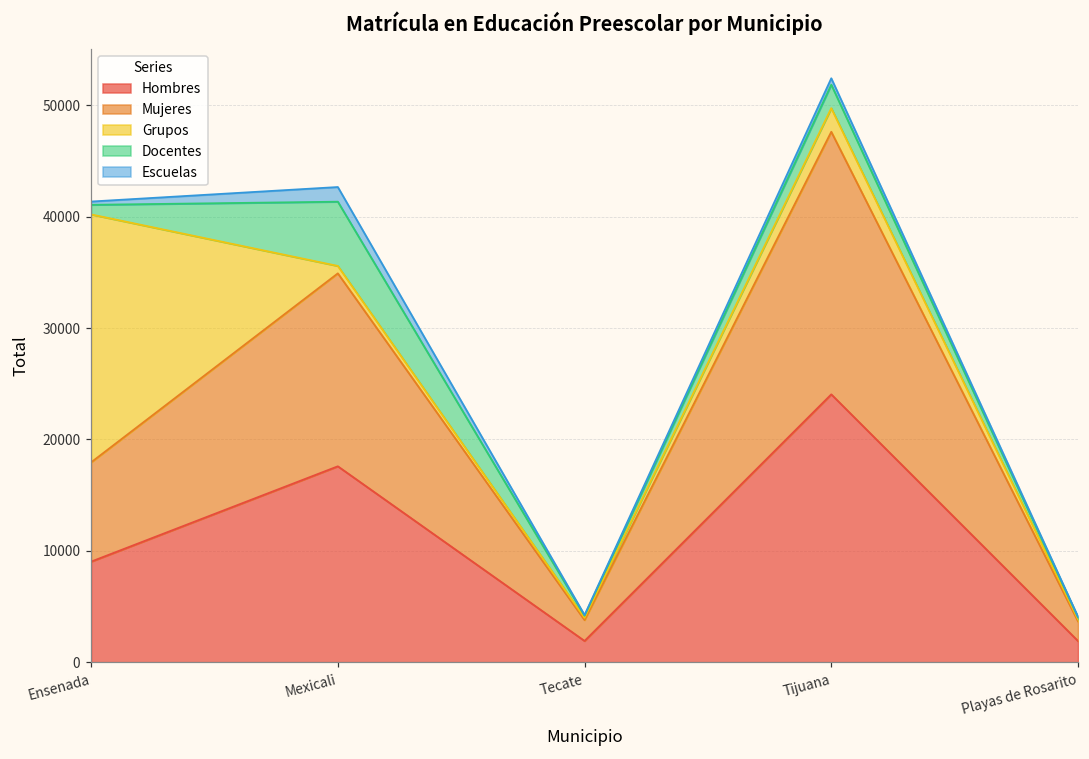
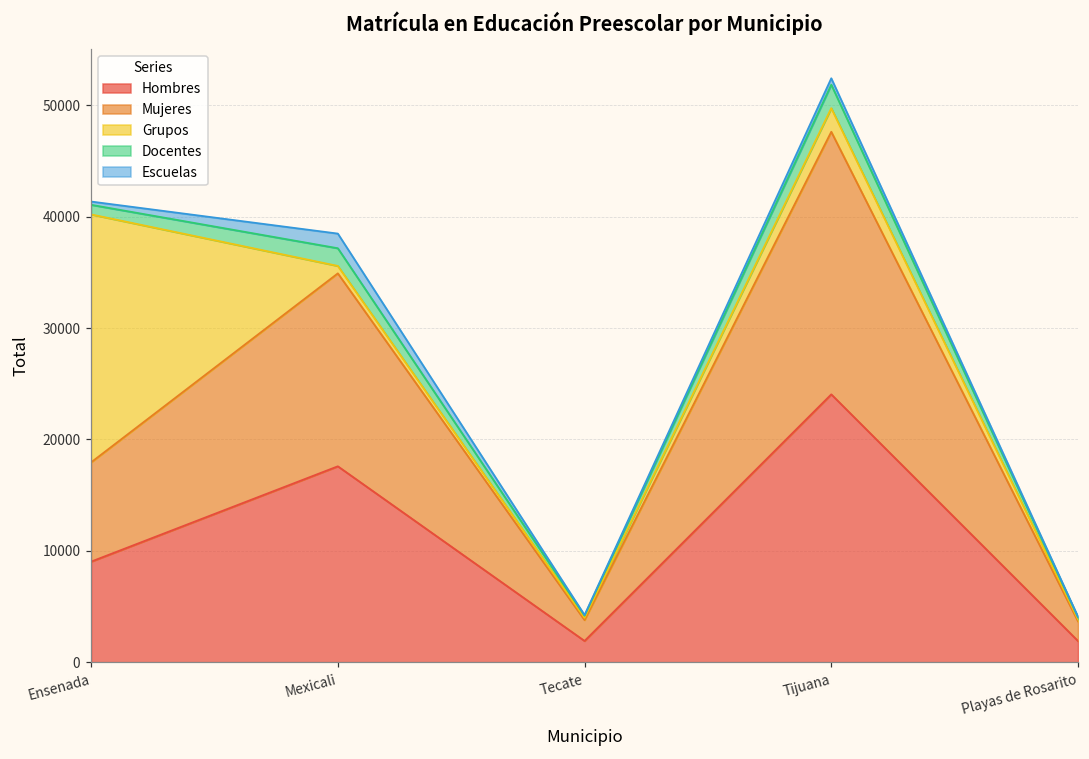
Docentes, Mexicali: 5800 -> 1600
